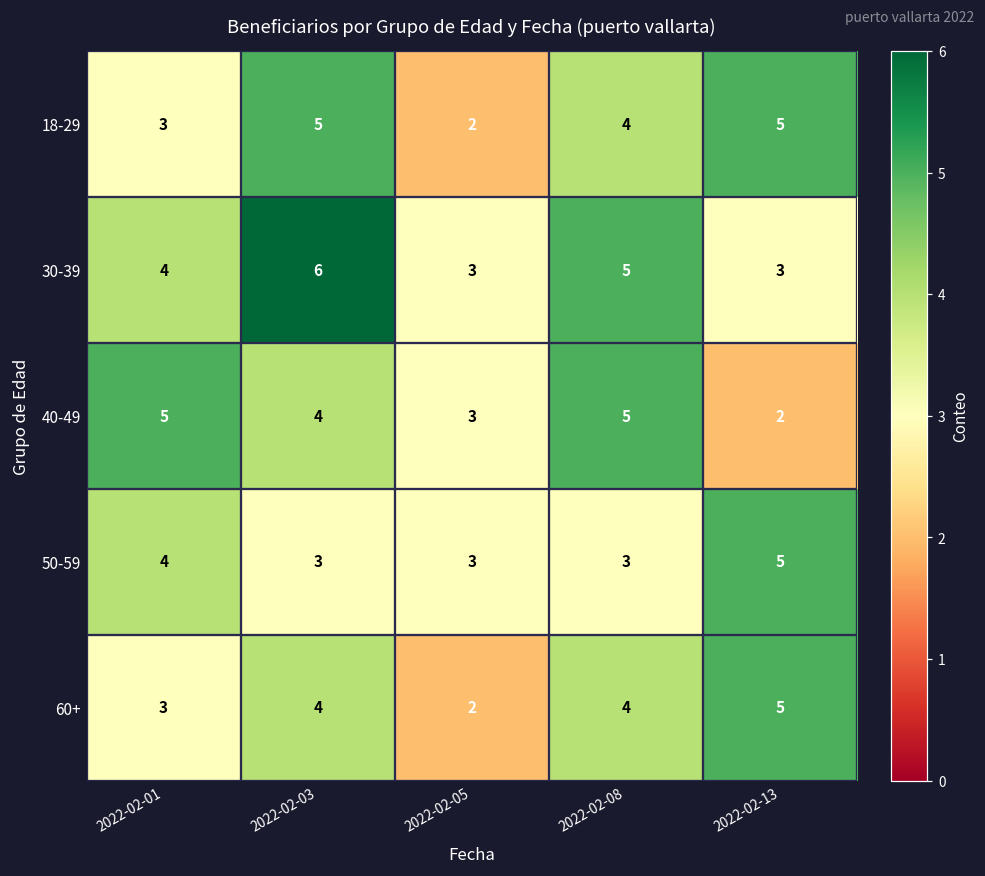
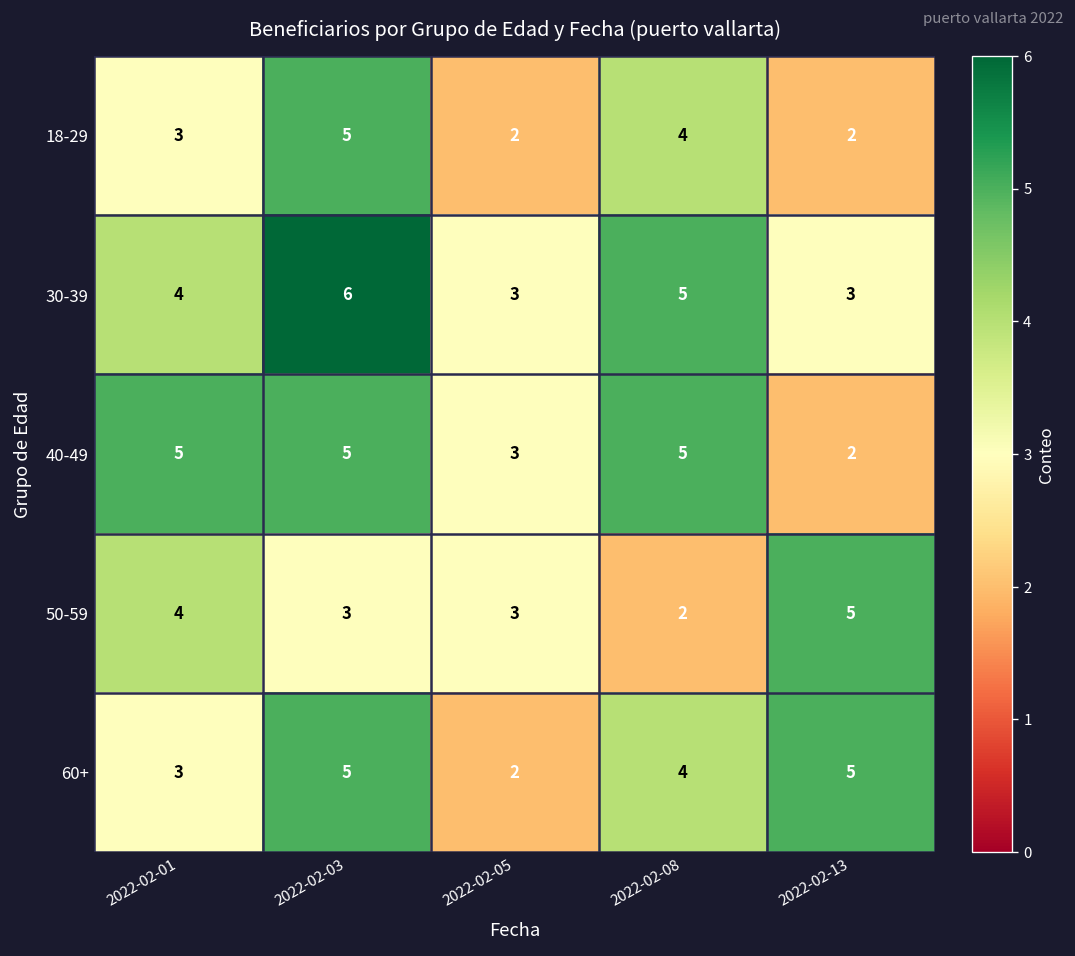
18-29, 2022-02-13: 5 -> 2
40-49, 2022-02-03: 4 -> 5
50-59, 2022-02-08: 3 -> 2
60+, 2022-02-03: 4 -> 5
